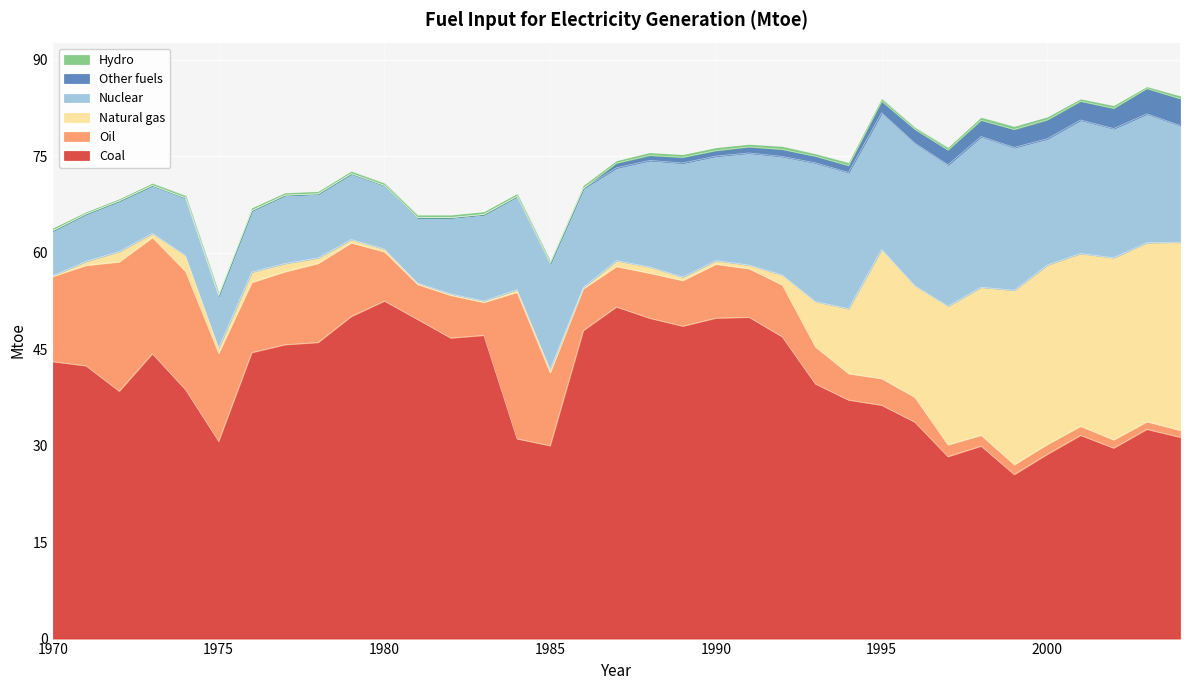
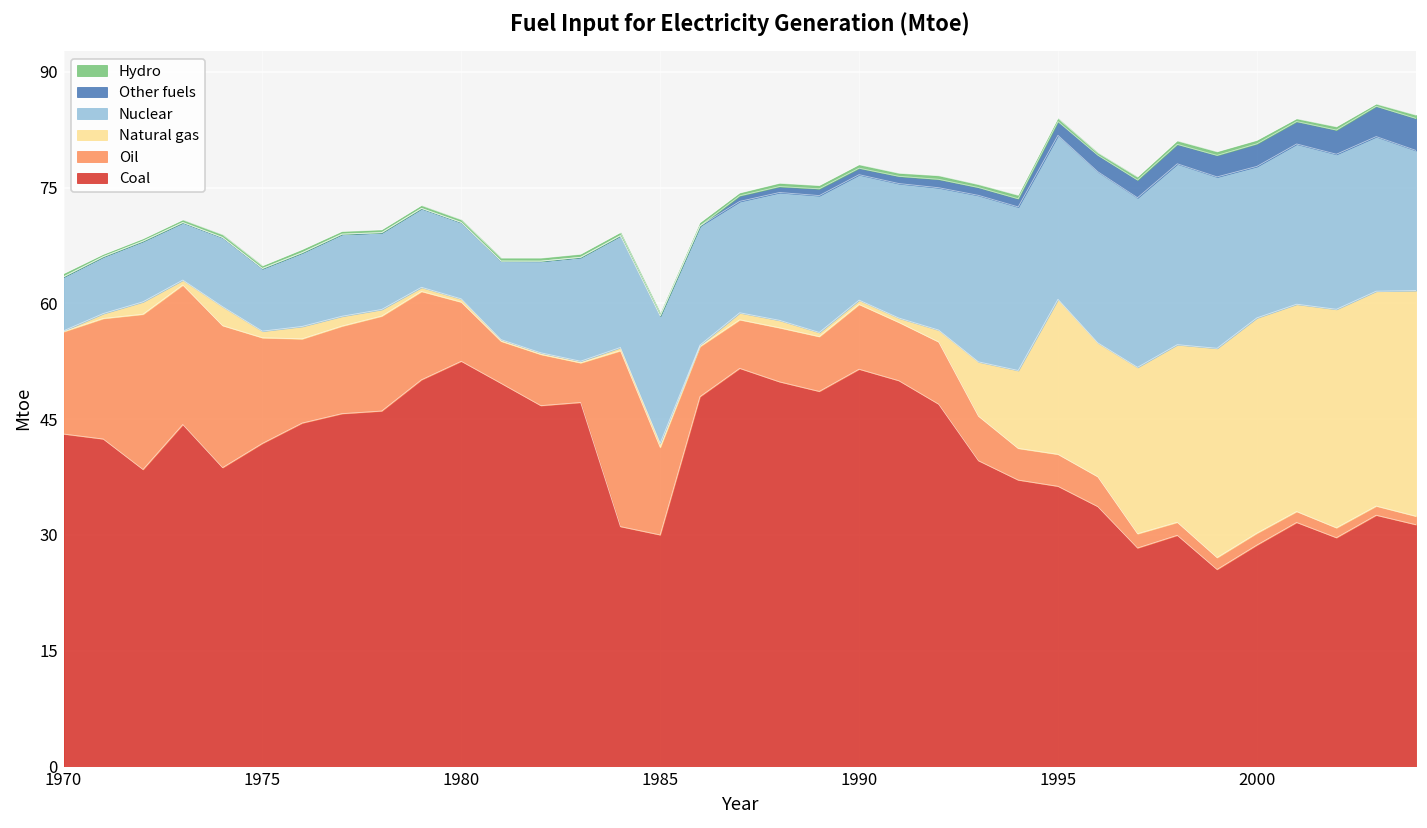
Coal, 1975: 31 -> 42
Coal, 1990: 50 -> 51
